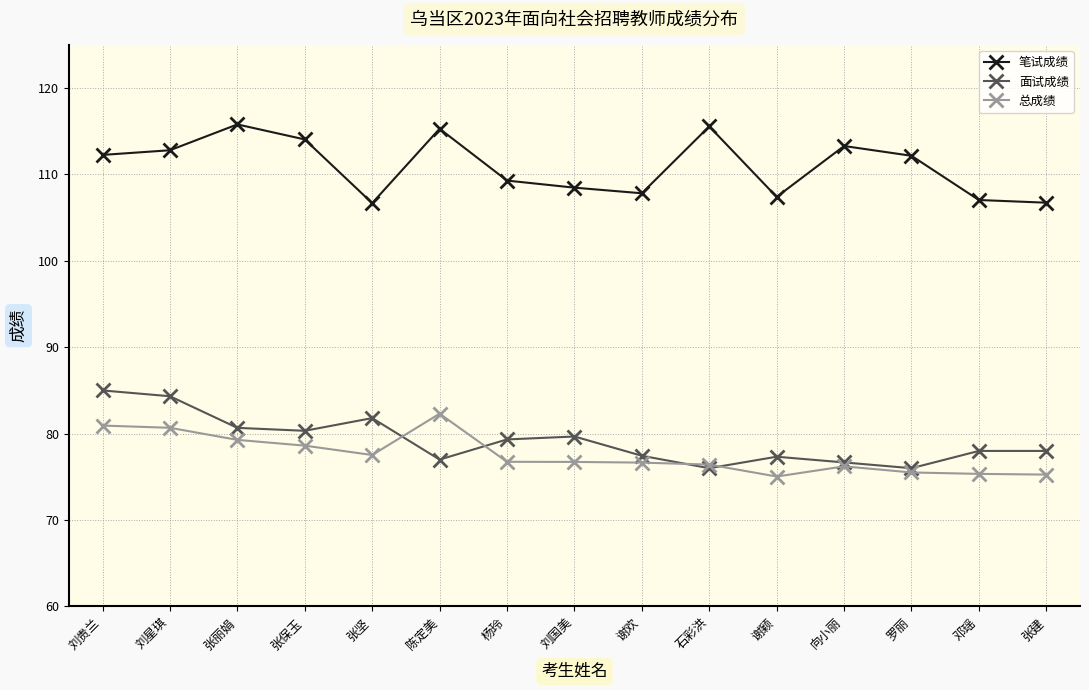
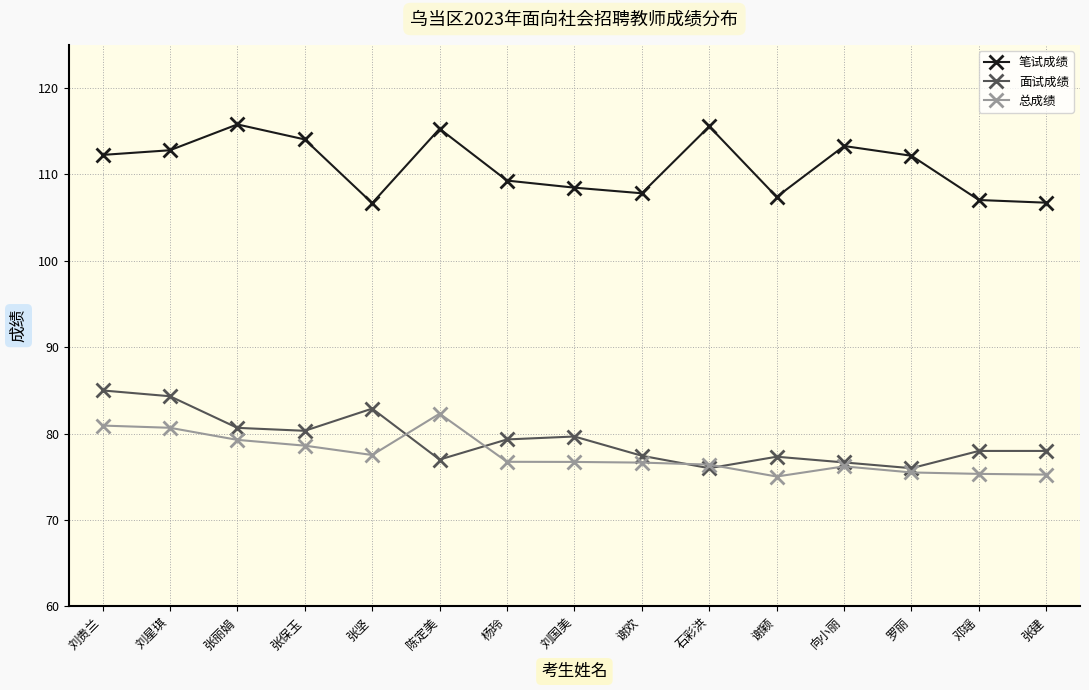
面试成绩, 张坚: 82 -> 83
